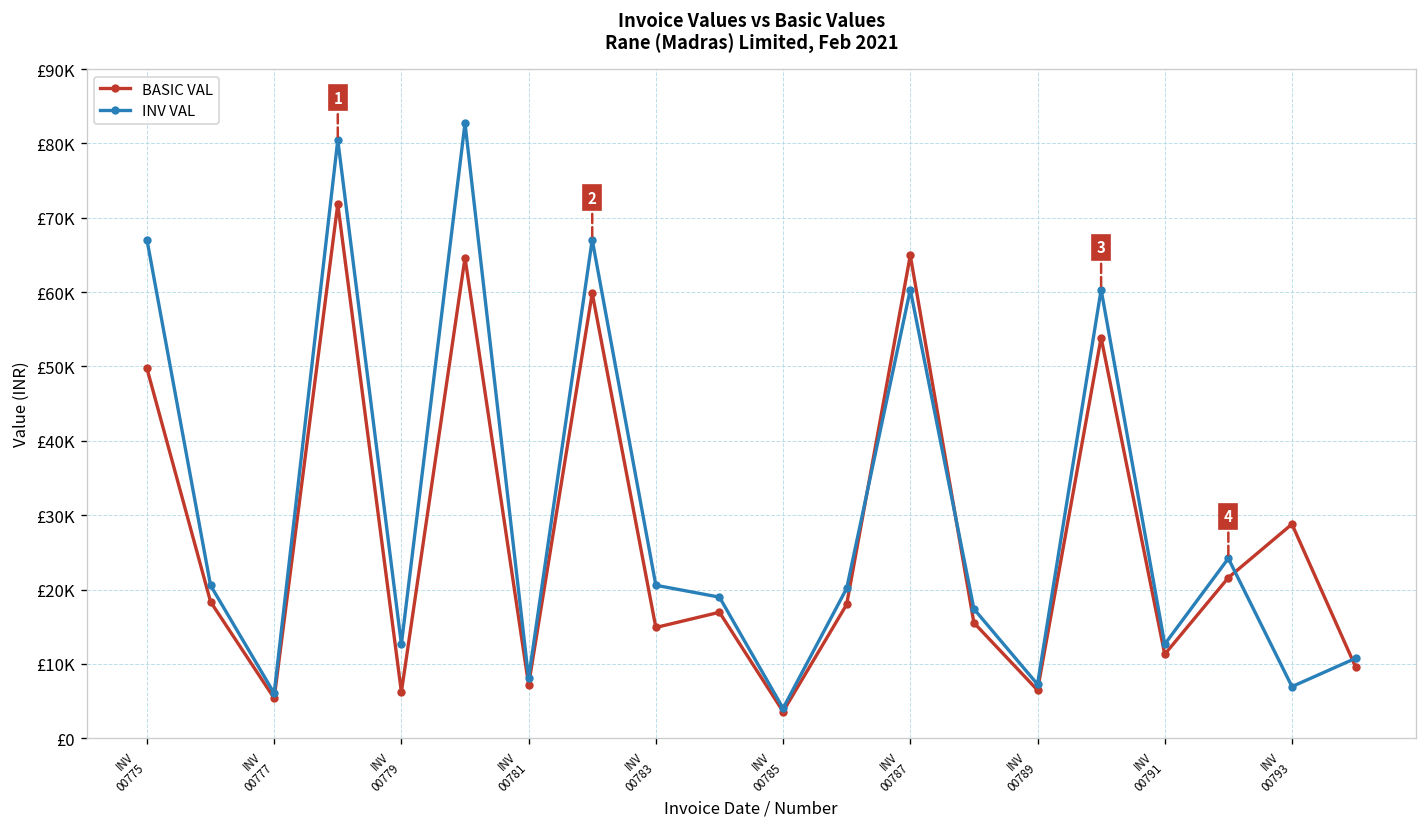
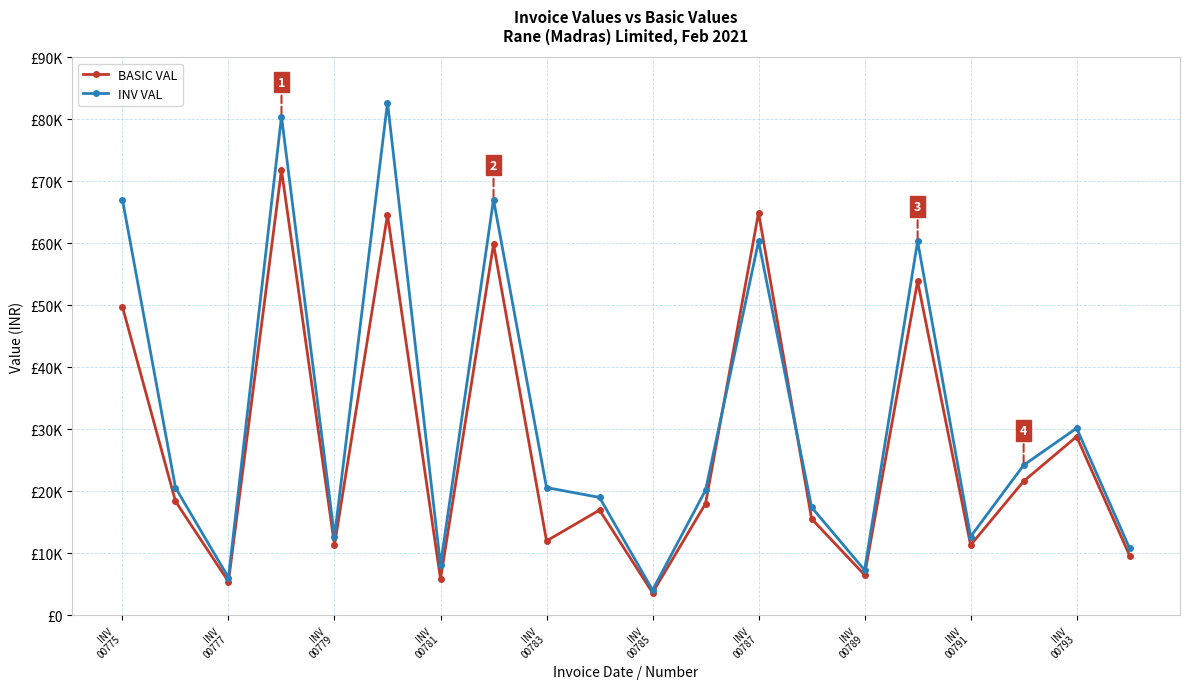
BASIC VAL, INV 00779: £6000 -> £11000
BASIC VAL, INV 00781: £7000 -> £6000
BASIC VAL, INV 00783: £15000 -> £12000
INV VAL, INV 00793: £7000 -> £30000
